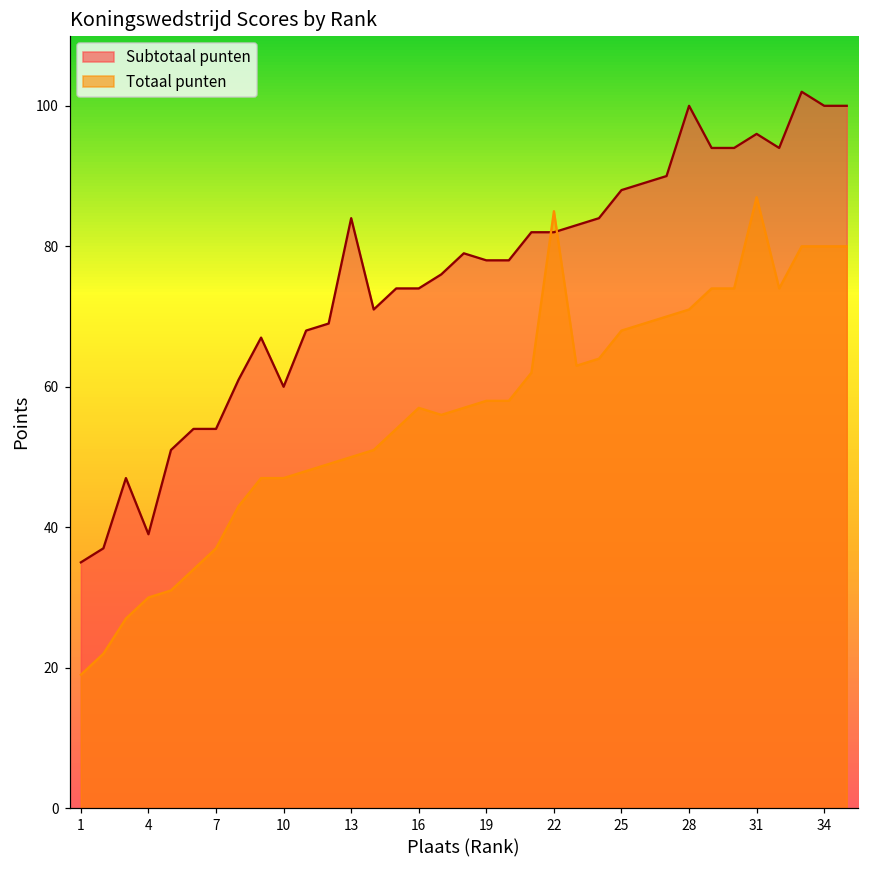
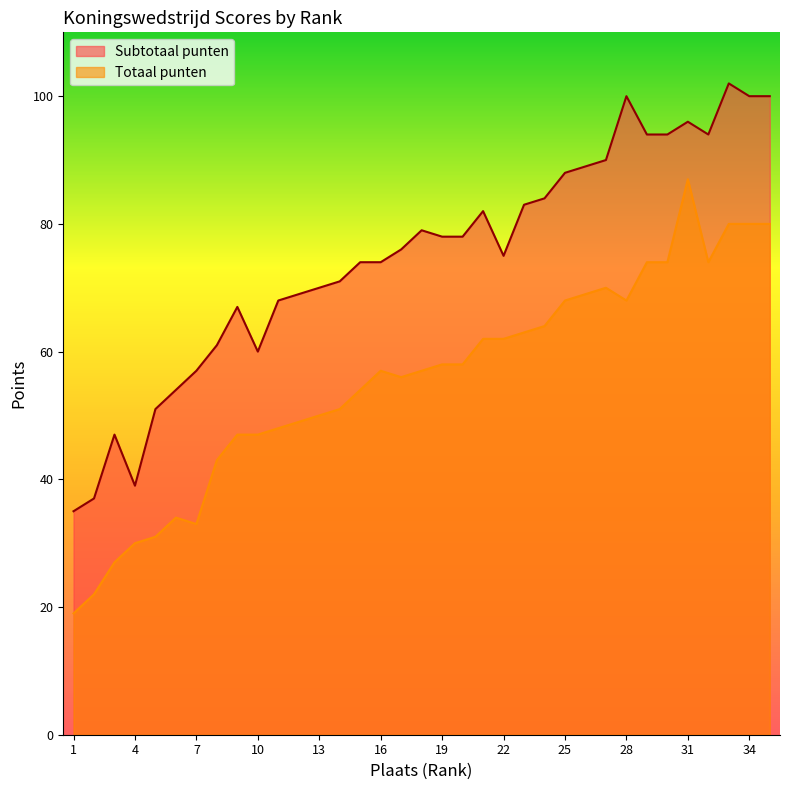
Subtotaal punten, 7: 54 -> 57
Totaal punten, 7: 37 -> 33
Subtotaal punten, 13: 84 -> 70
Subtotaal punten, 22: 82 -> 75
Totaal punten, 22: 85 -> 62
Totaal punten, 28: 71 -> 68
